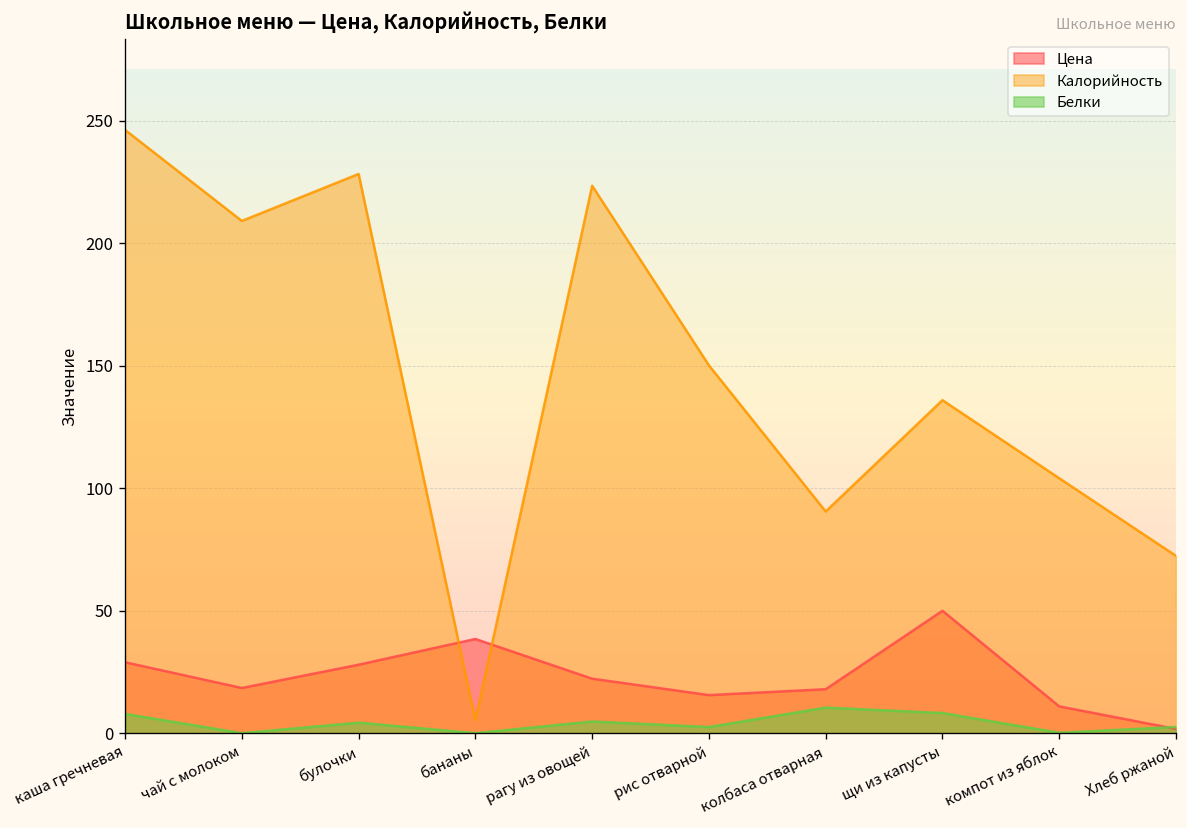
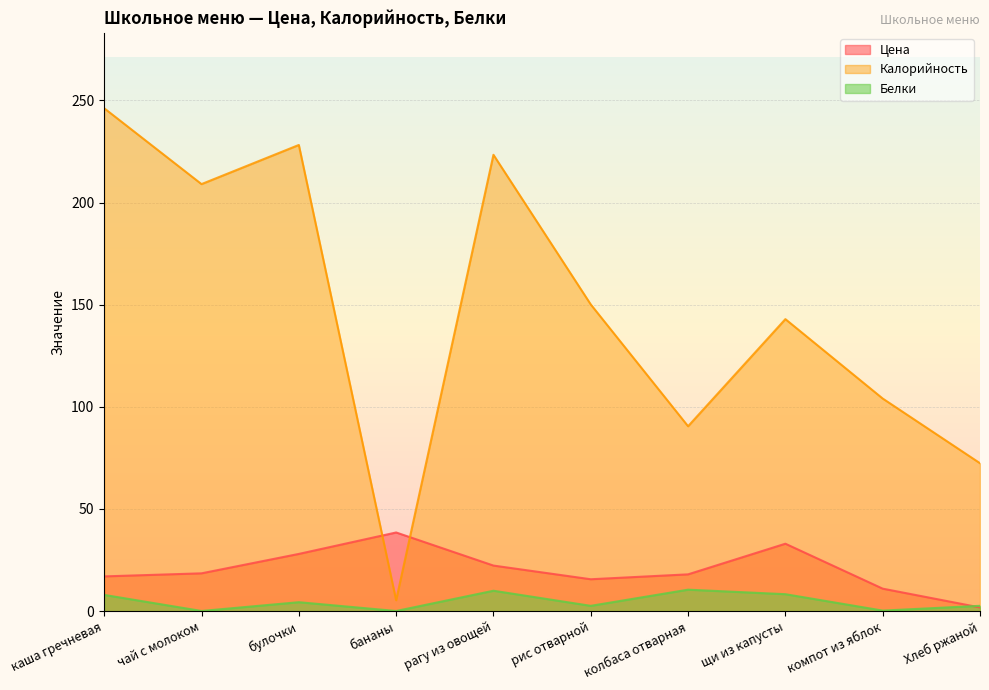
Цена, каша гречневая: 29 -> 17
Белки, рагу из овощей: 5 -> 10
Цена, щи из капусты: 50 -> 33
Калорийность, щи из капусты: 136 -> 143
